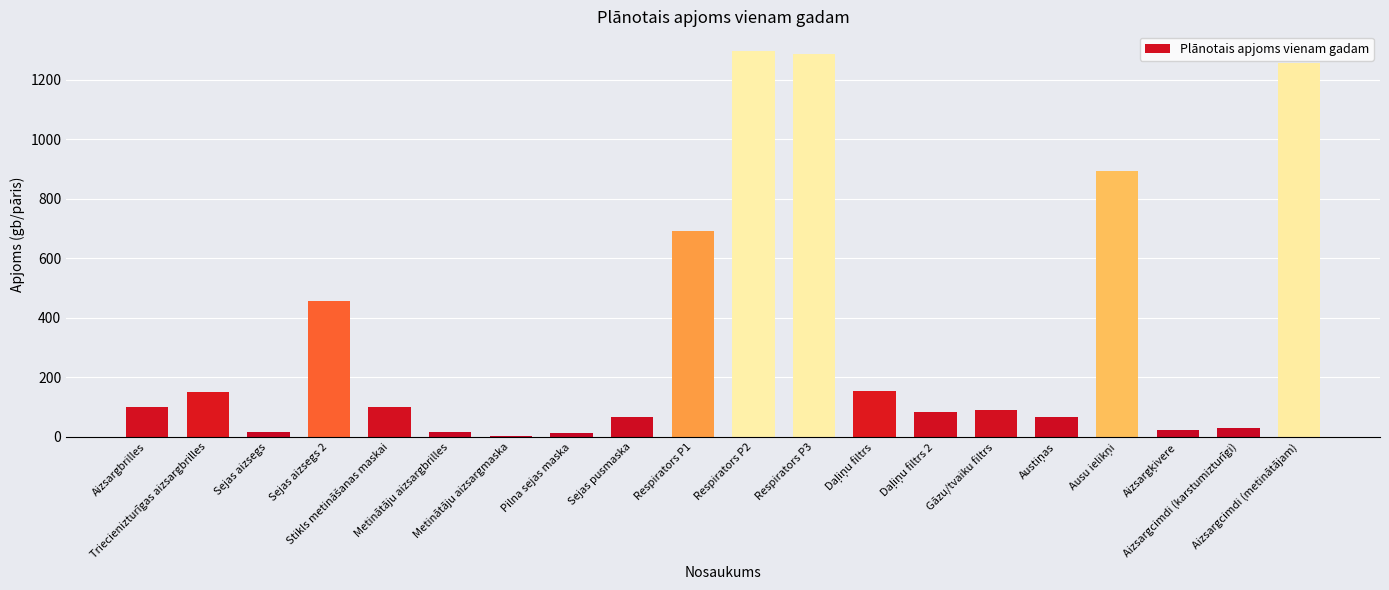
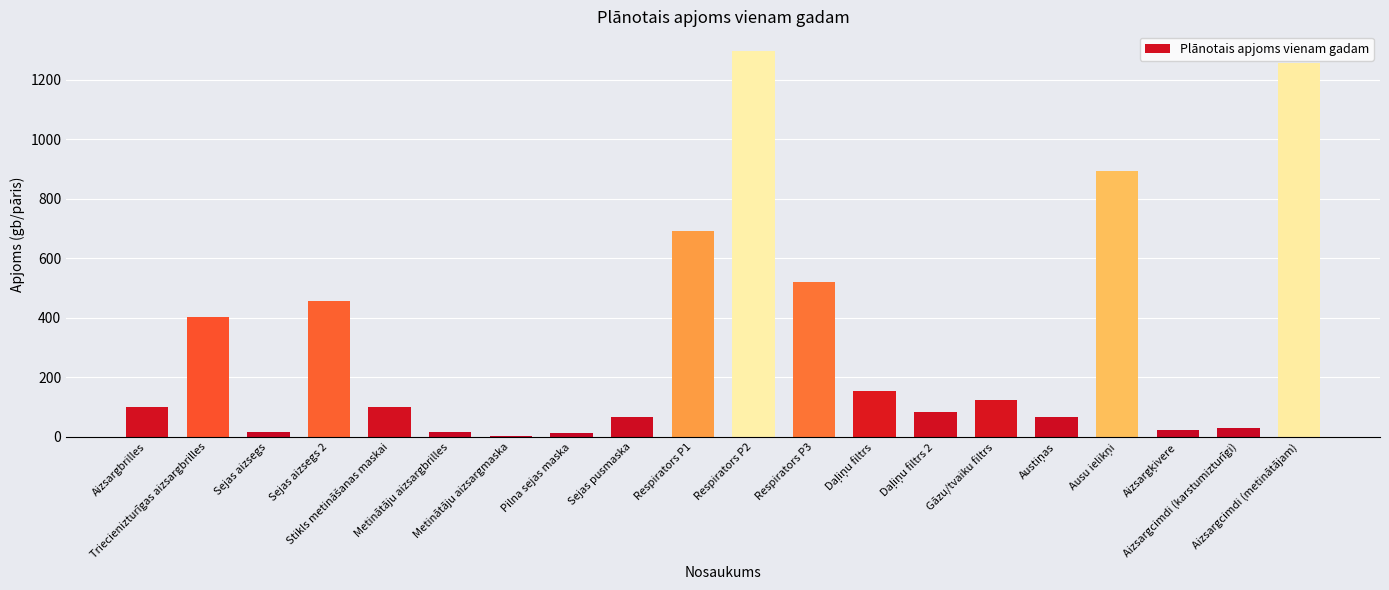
Triecienizturīgas aizsargbrilles: 150 -> 400
Respirators P3: 1290 -> 520
Gāzu/tvaiku filtrs: 90 -> 130
